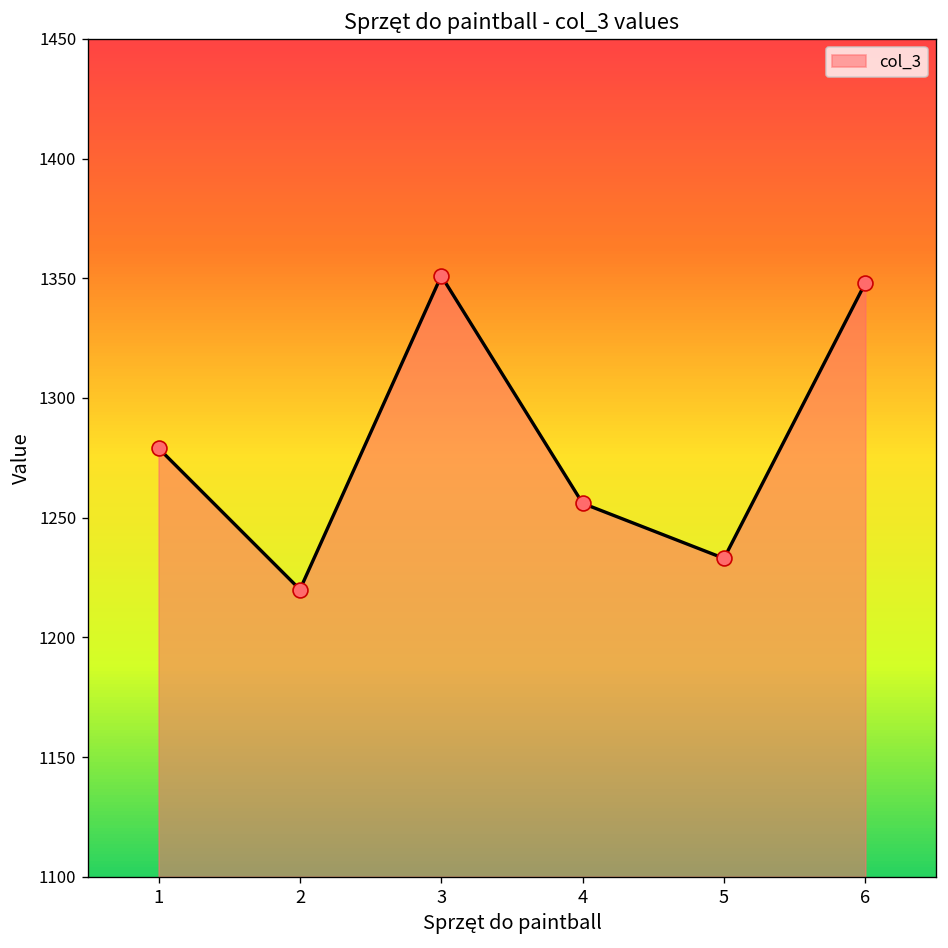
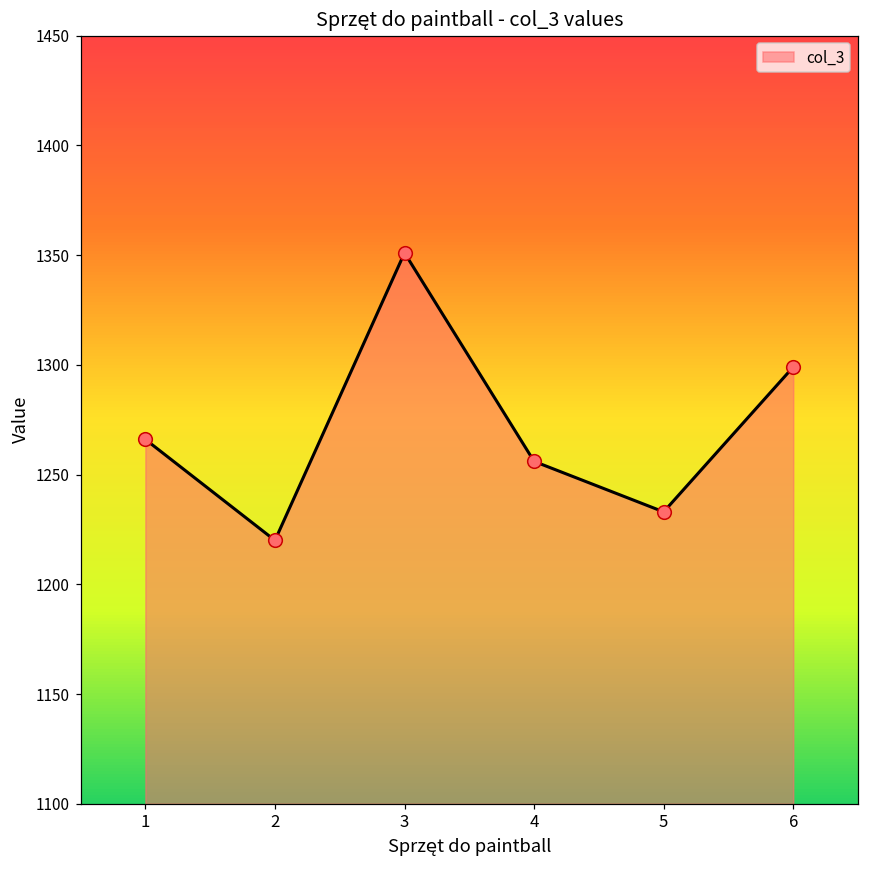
1: 1279 -> 1266
6: 1348 -> 1299
